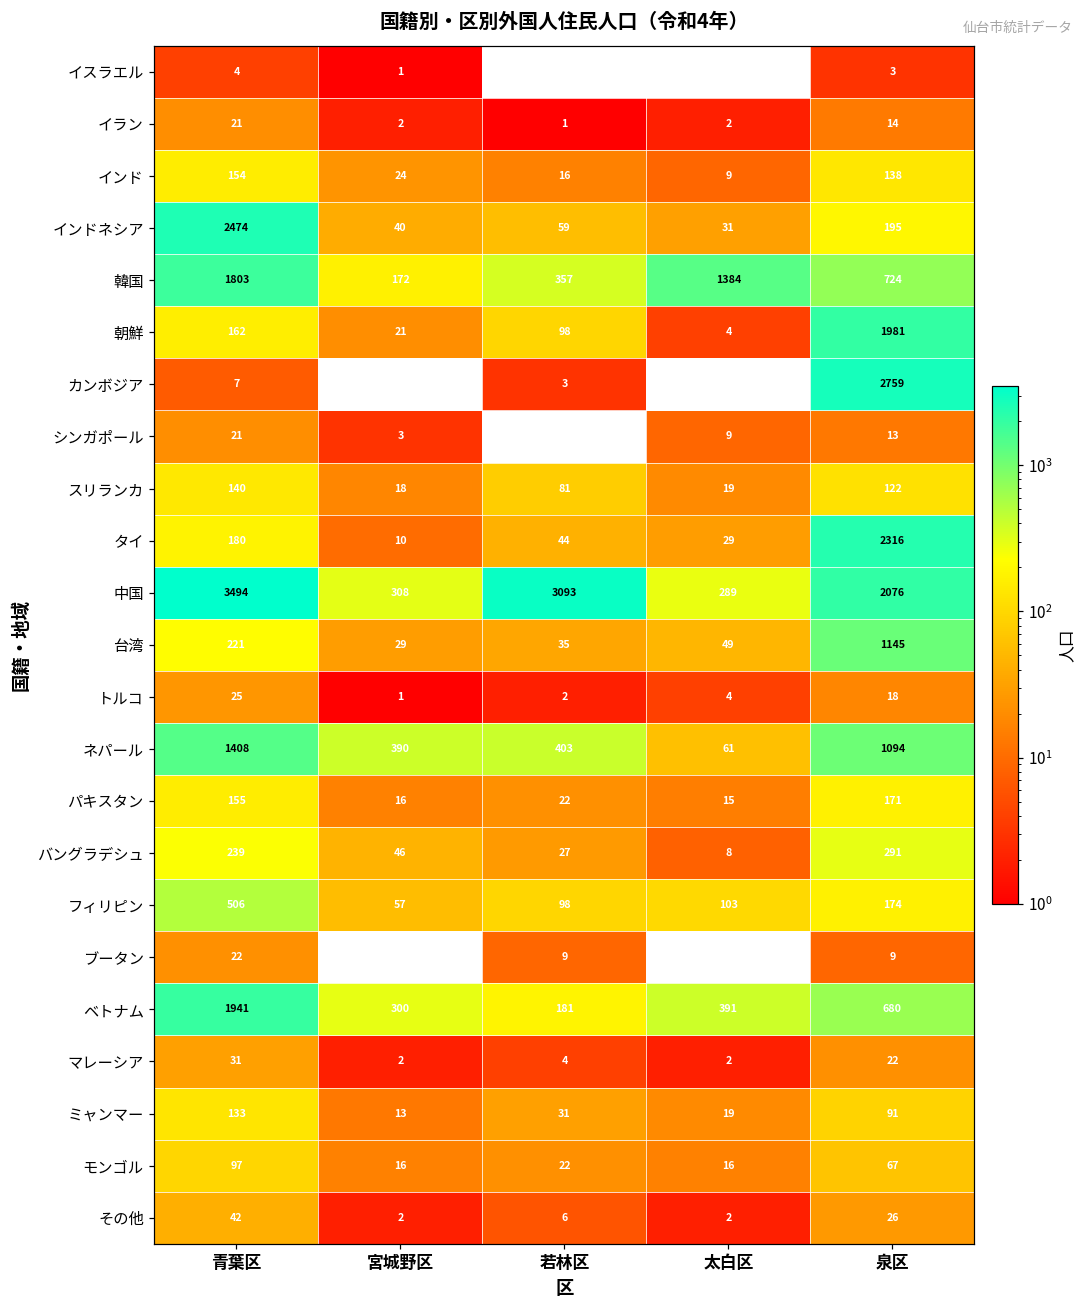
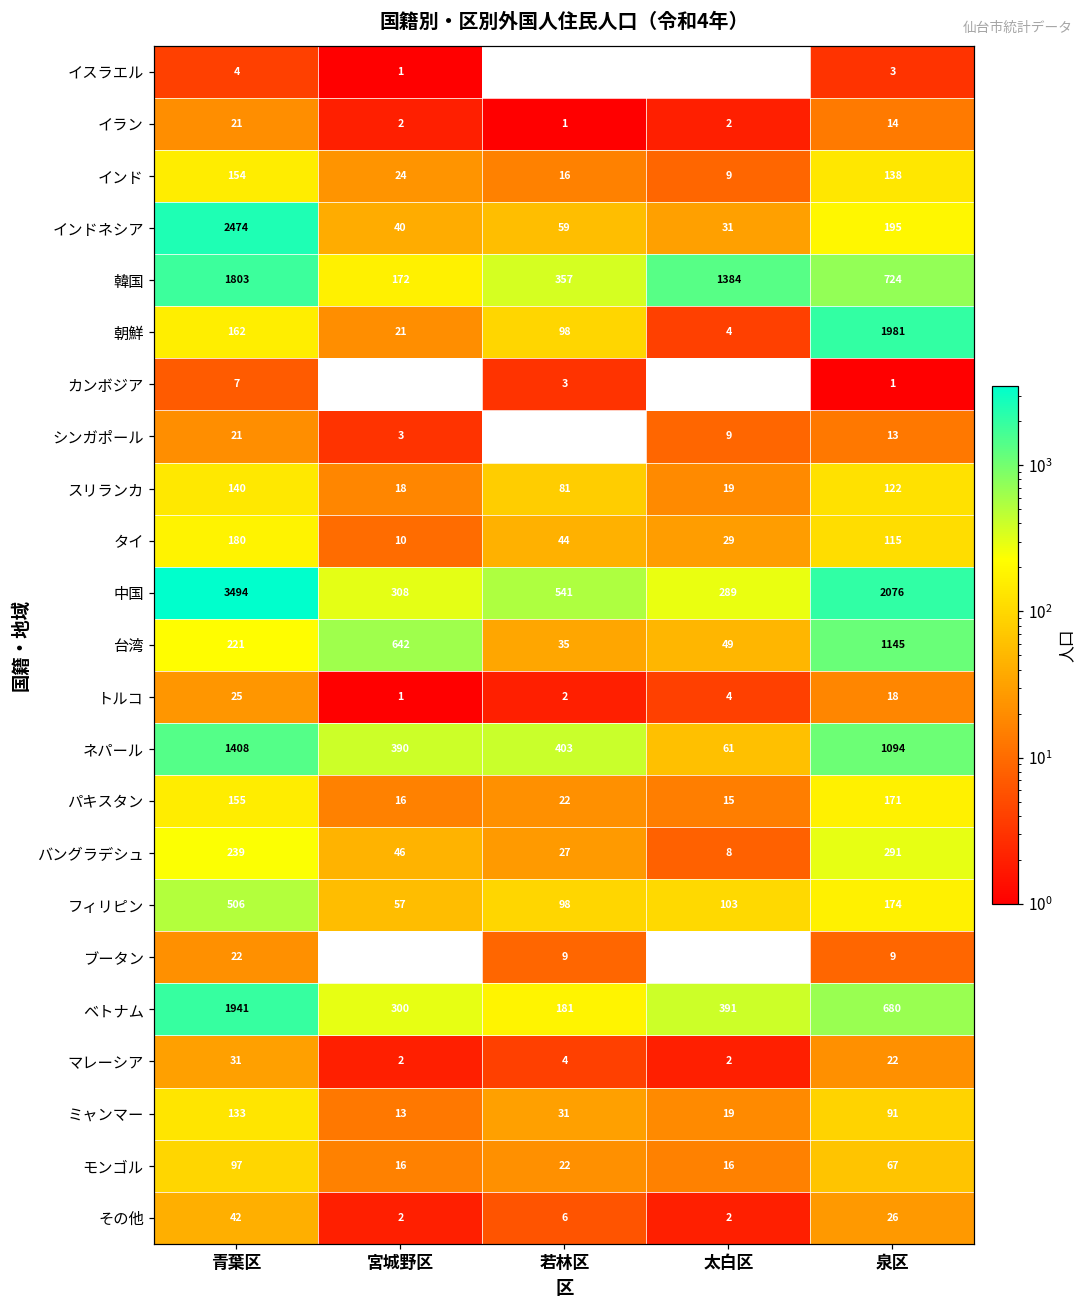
カンボジア, 泉区: 2759 -> 1
タイ, 泉区: 2316 -> 115
中国, 若林区: 3093 -> 541
台湾, 宮城野区: 29 -> 642
